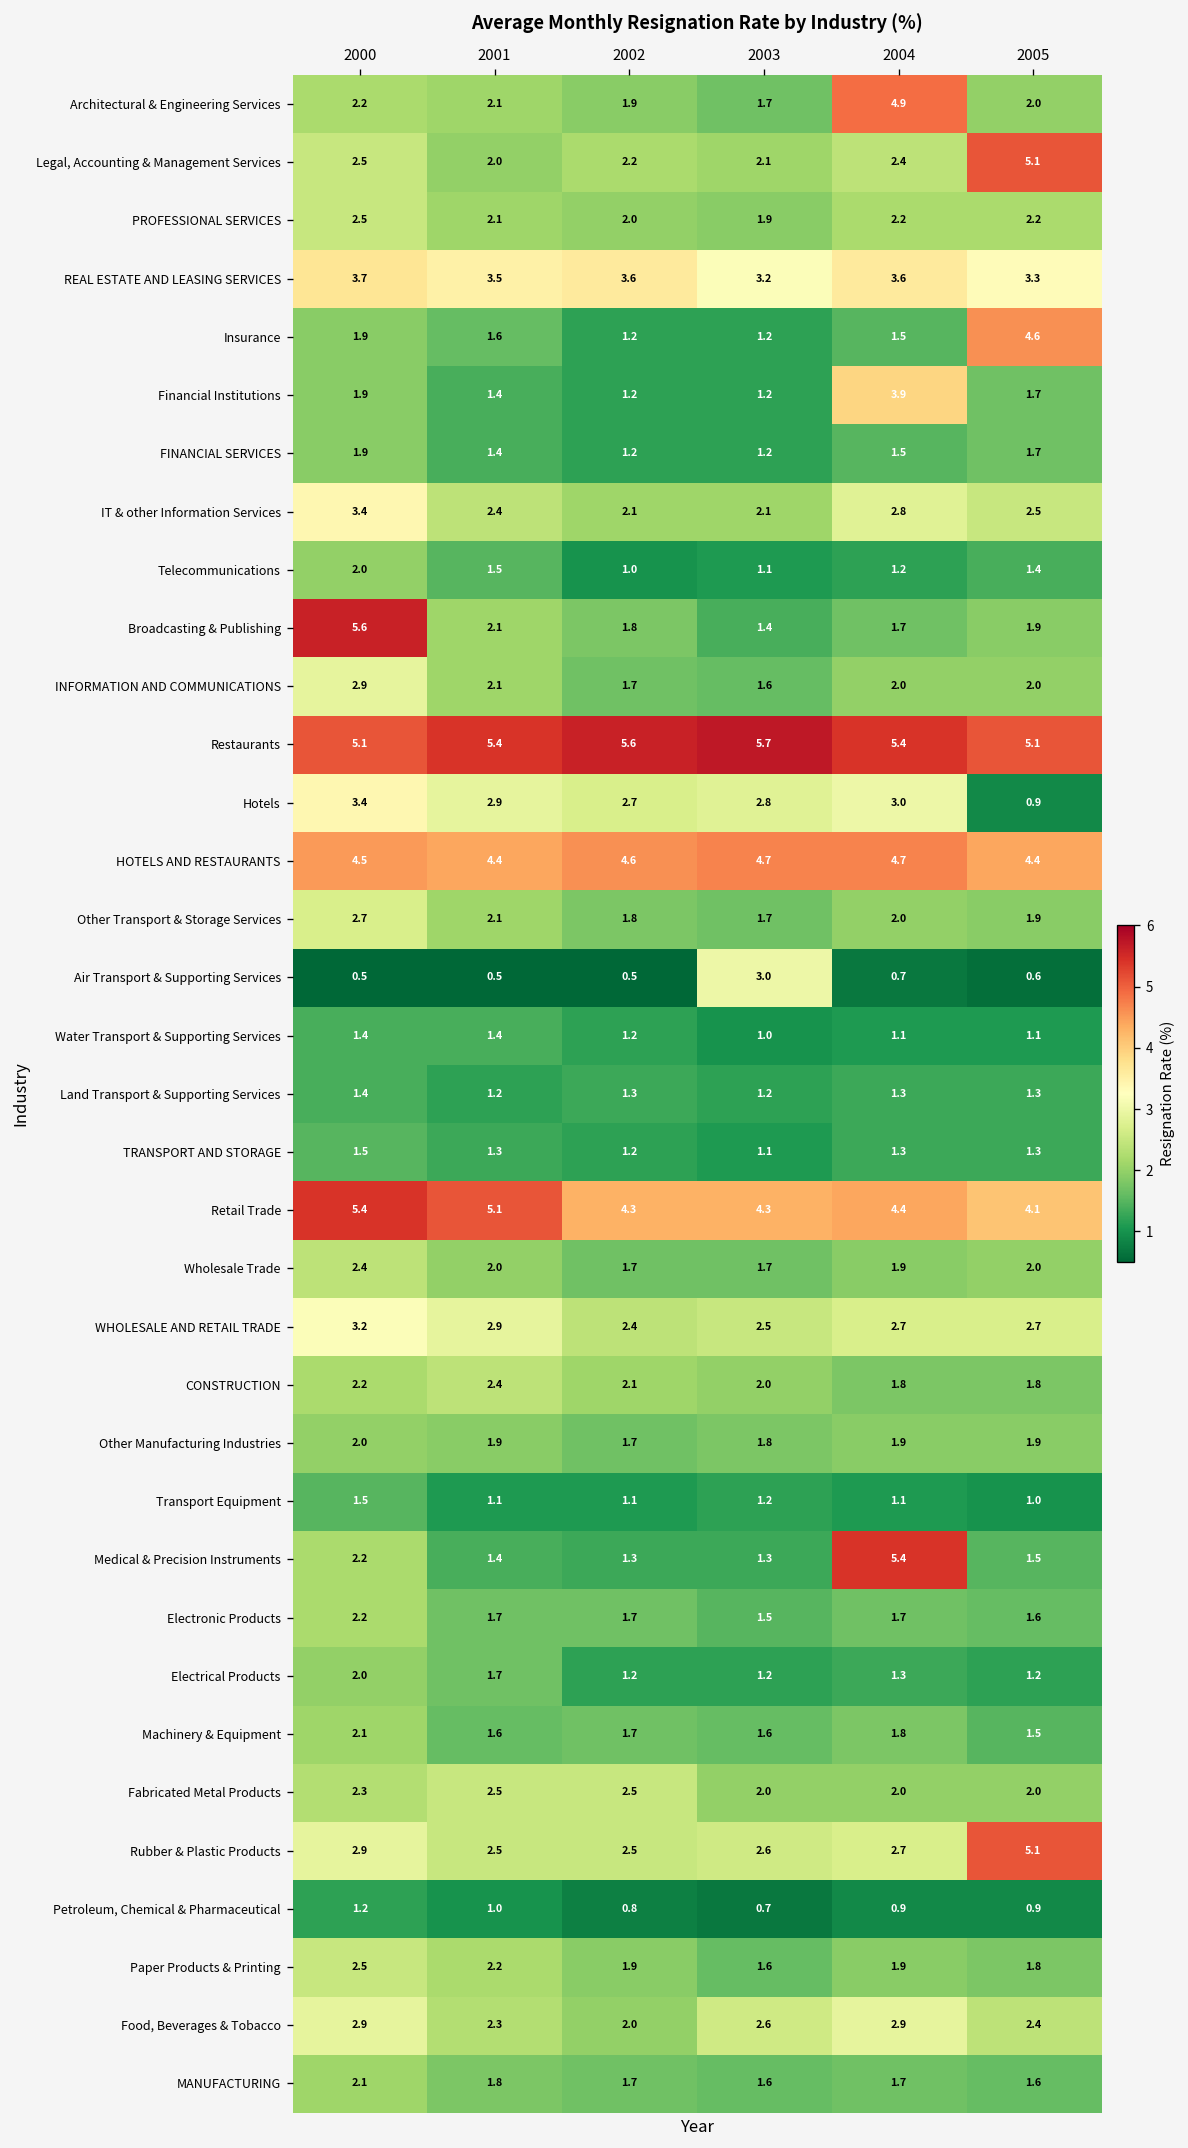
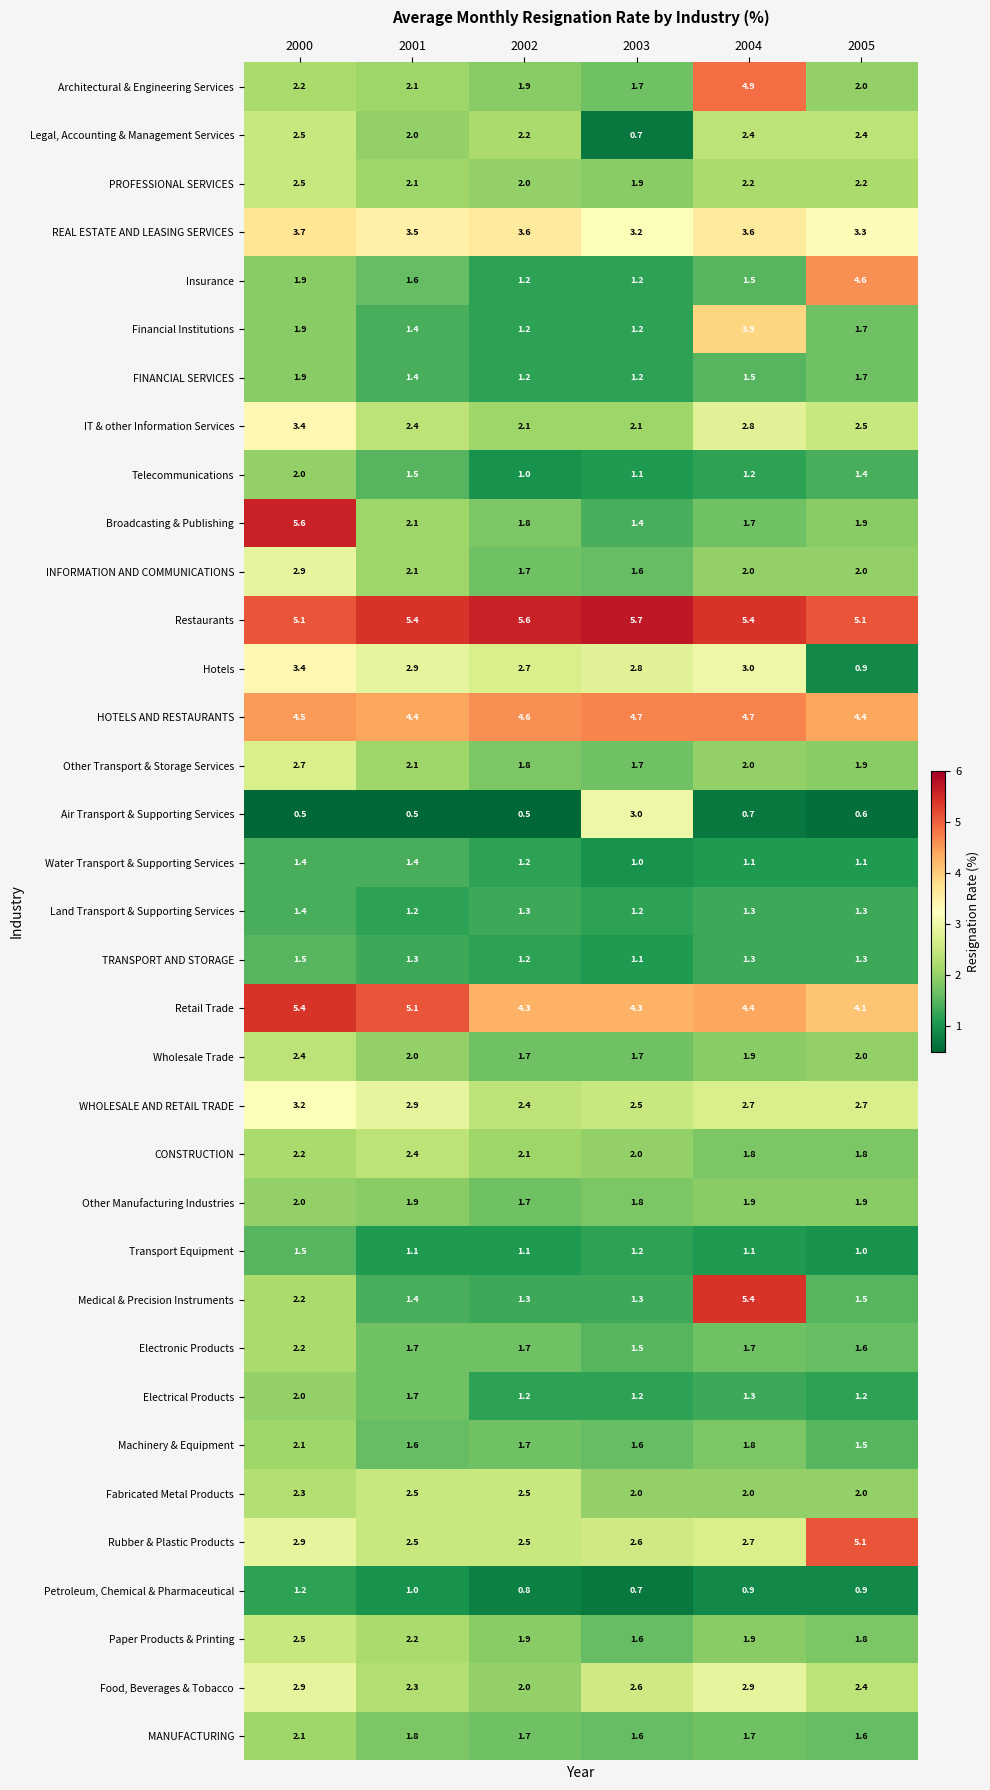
Legal, Accounting & Management Services, 2003: 2.1 -> 0.7
Legal, Accounting & Management Services, 2005: 5.1 -> 2.4
